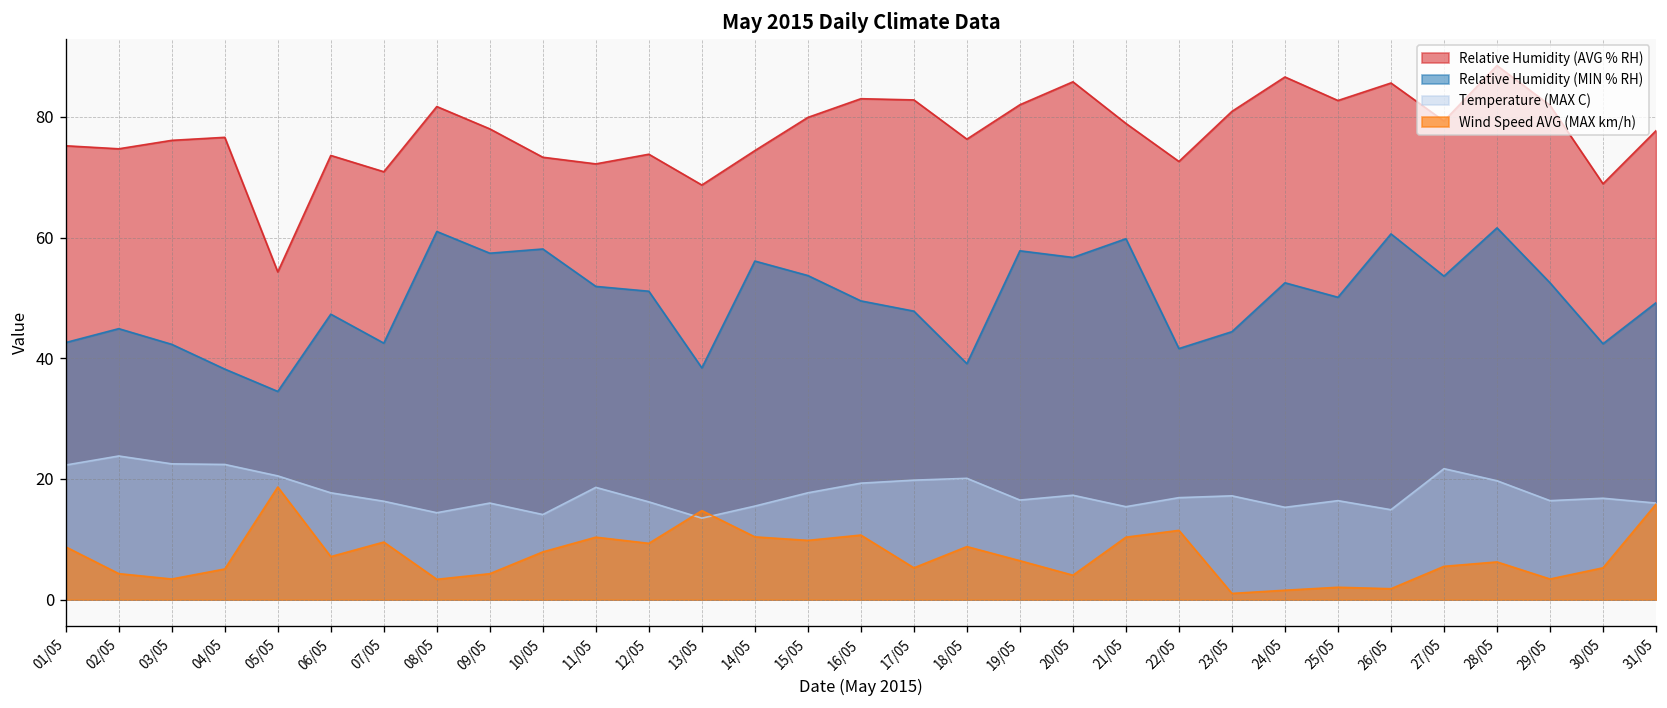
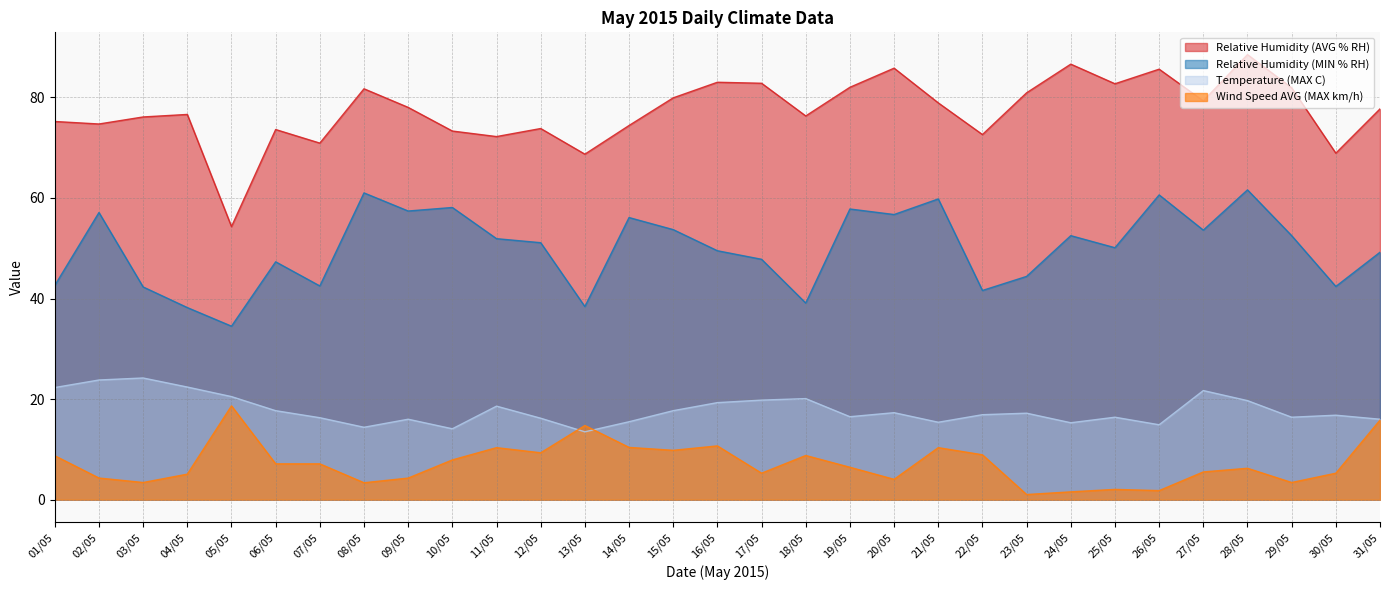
Relative Humidity (MIN % RH), 02/05: 45 -> 57
Temperature (MAX C), 03/05: 23 -> 24
Wind Speed AVG (MAX km/h), 07/05: 10 -> 7
Wind Speed AVG (MAX km/h), 22/05: 11 -> 9
